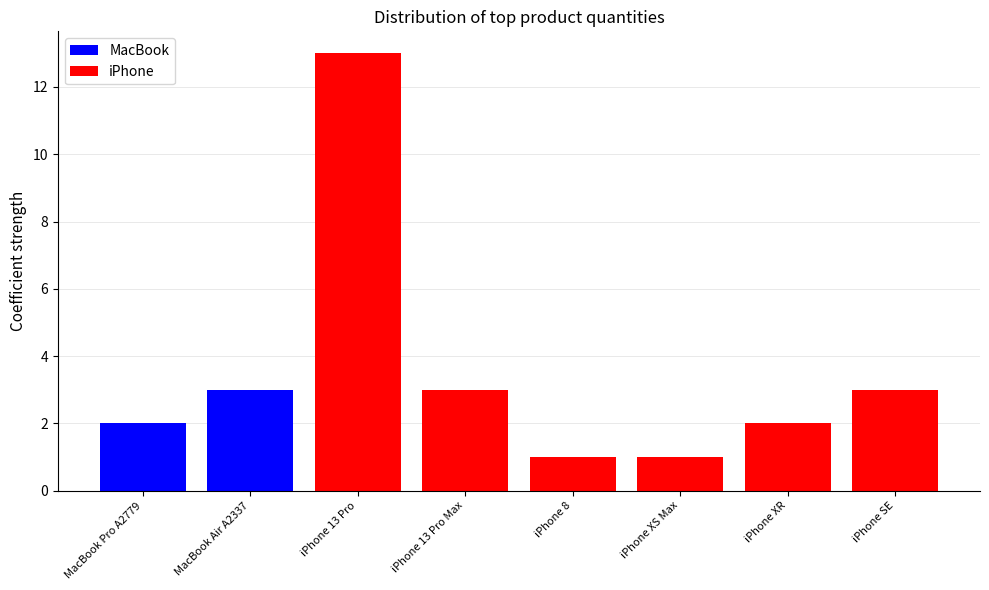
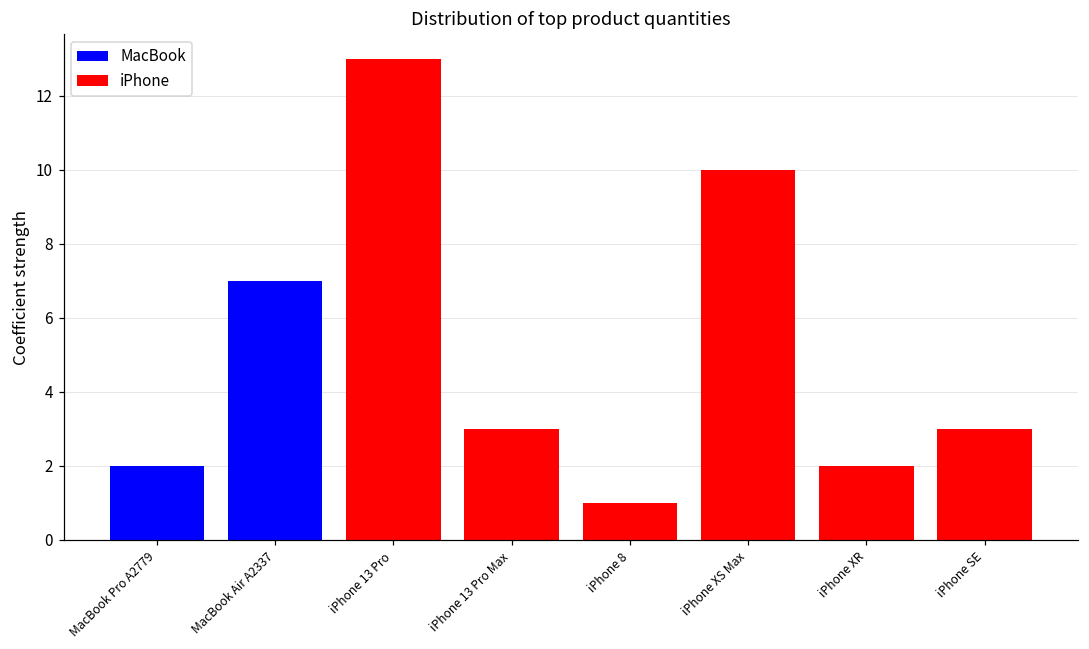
MacBook Air A2337: 3 -> 7
iPhone XS Max: 1 -> 10
